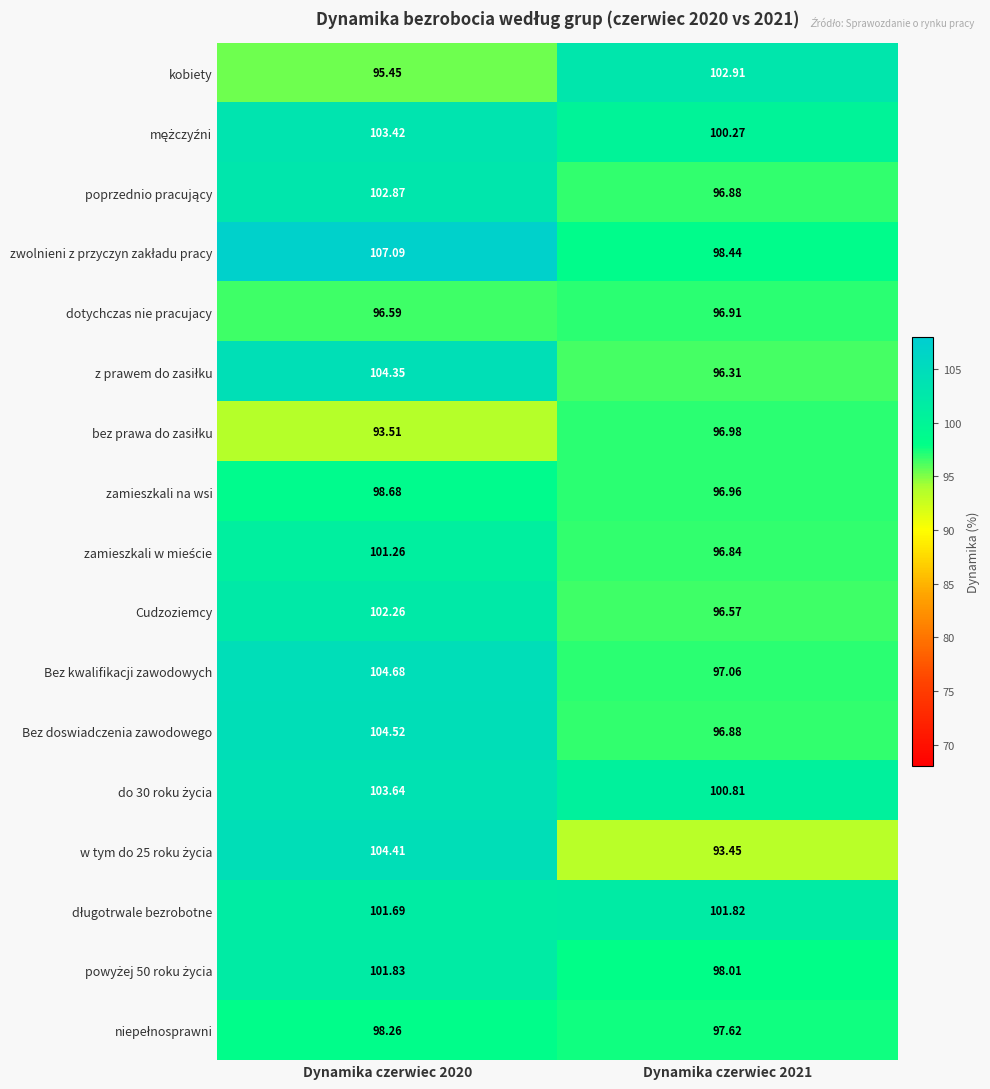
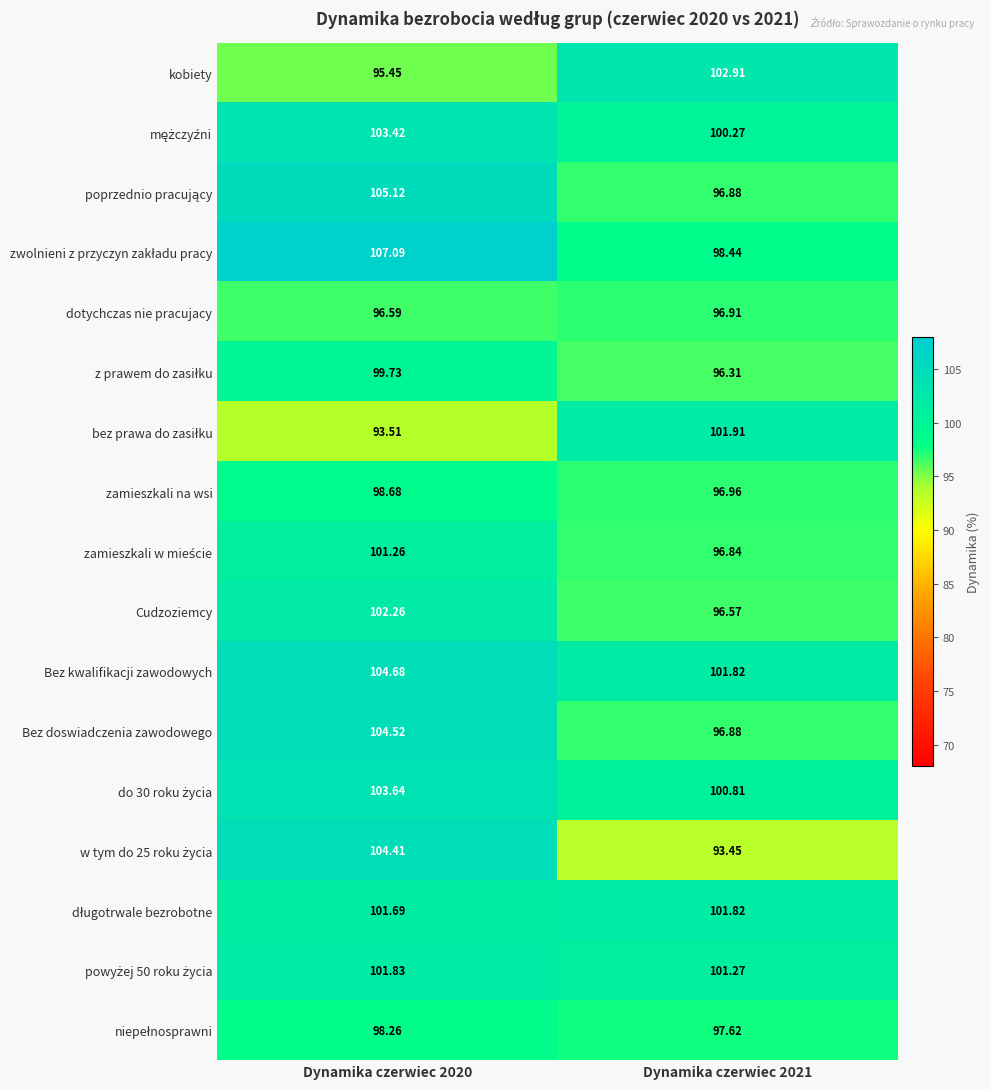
poprzednio pracujący, Dynamika czerwiec 2020: 102.87 -> 105.12
z prawem do zasiłku, Dynamika czerwiec 2020: 104.35 -> 99.73
bez prawa do zasiłku, Dynamika czerwiec 2021: 96.98 -> 101.91
Bez kwalifikacji zawodowych, Dynamika czerwiec 2021: 97.06 -> 101.82
powyżej 50 roku życia, Dynamika czerwiec 2021: 98.01 -> 101.27
